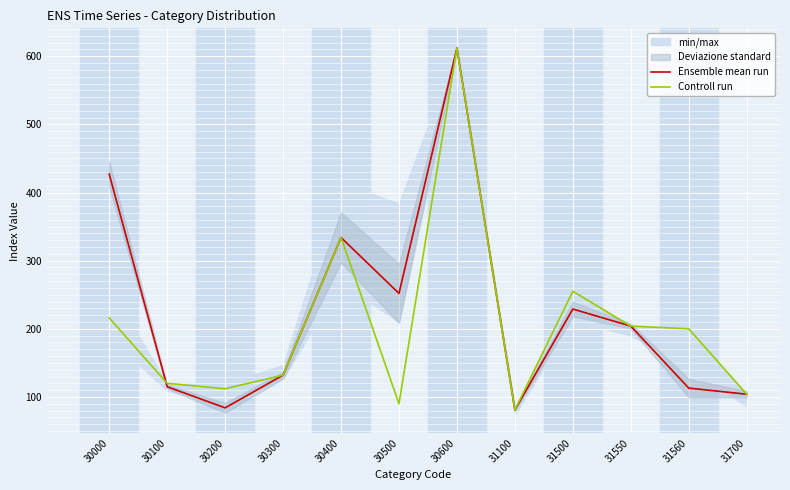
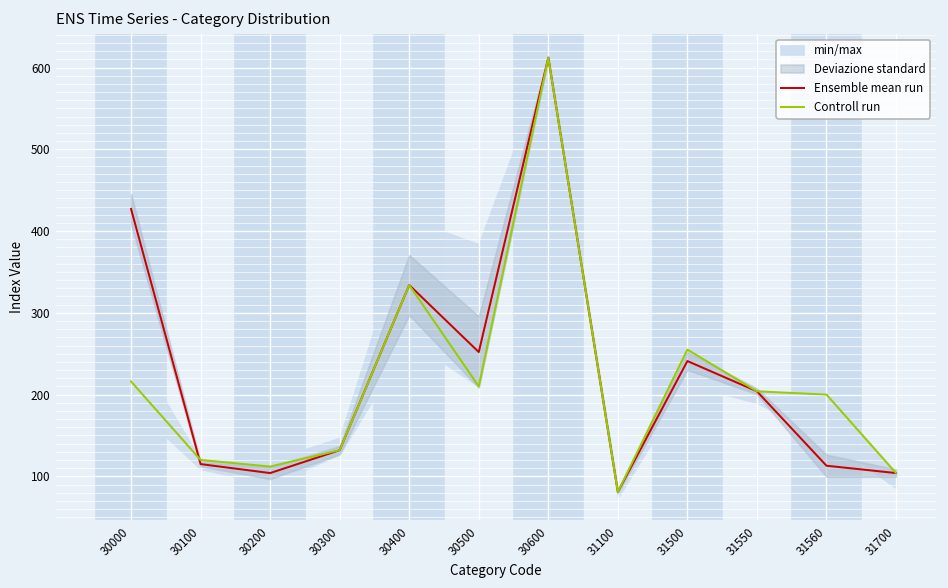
Ensemble mean run, 30200: 80 -> 100
Controll run, 30500: 90 -> 210
Ensemble mean run, 31500: 230 -> 240
